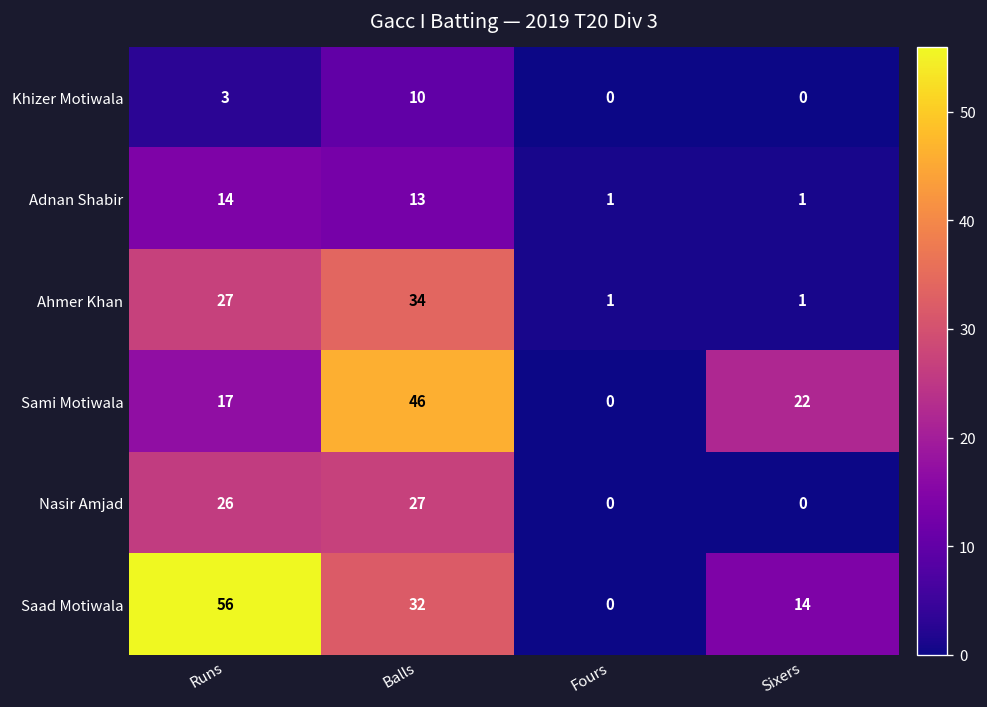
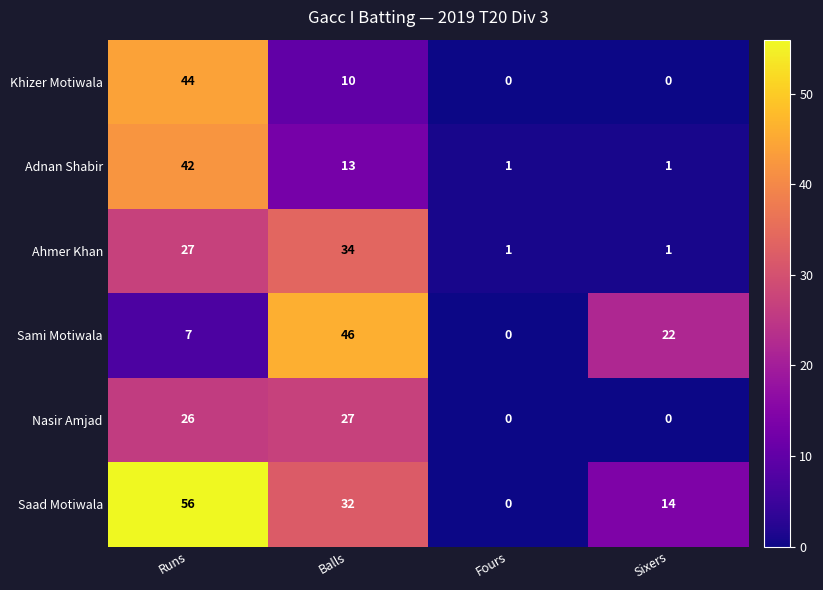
Khizer Motiwala, Runs: 3 -> 44
Adnan Shabir, Runs: 14 -> 42
Sami Motiwala, Runs: 17 -> 7
